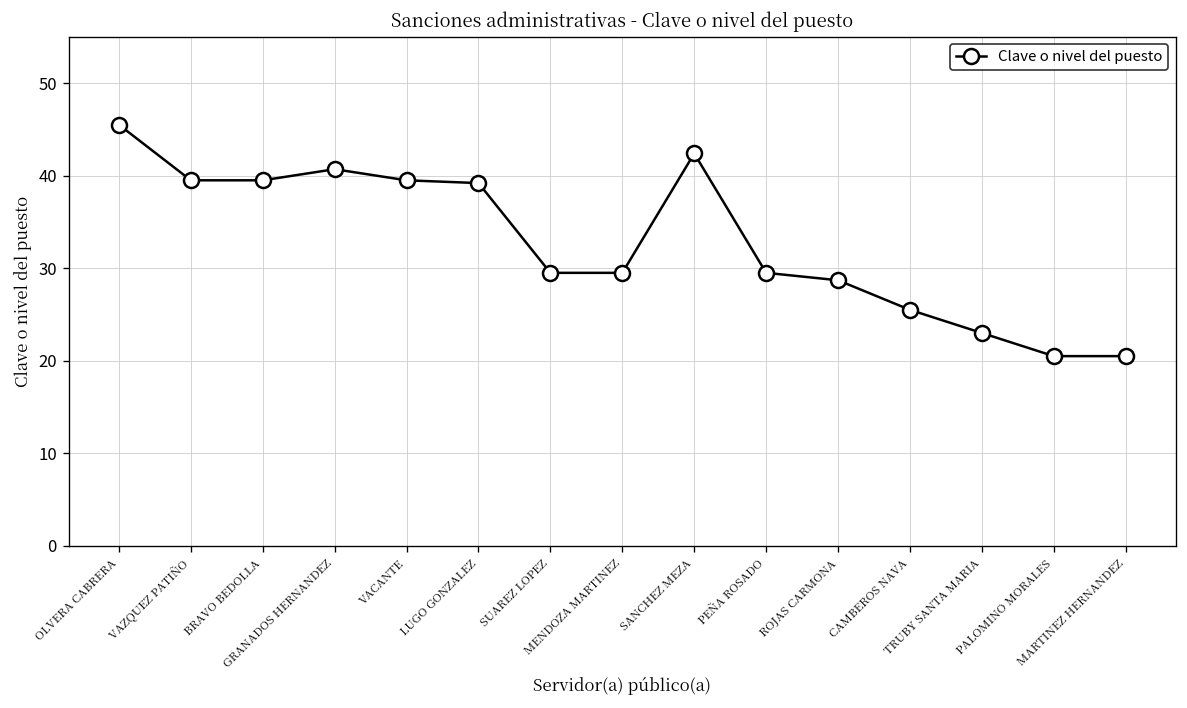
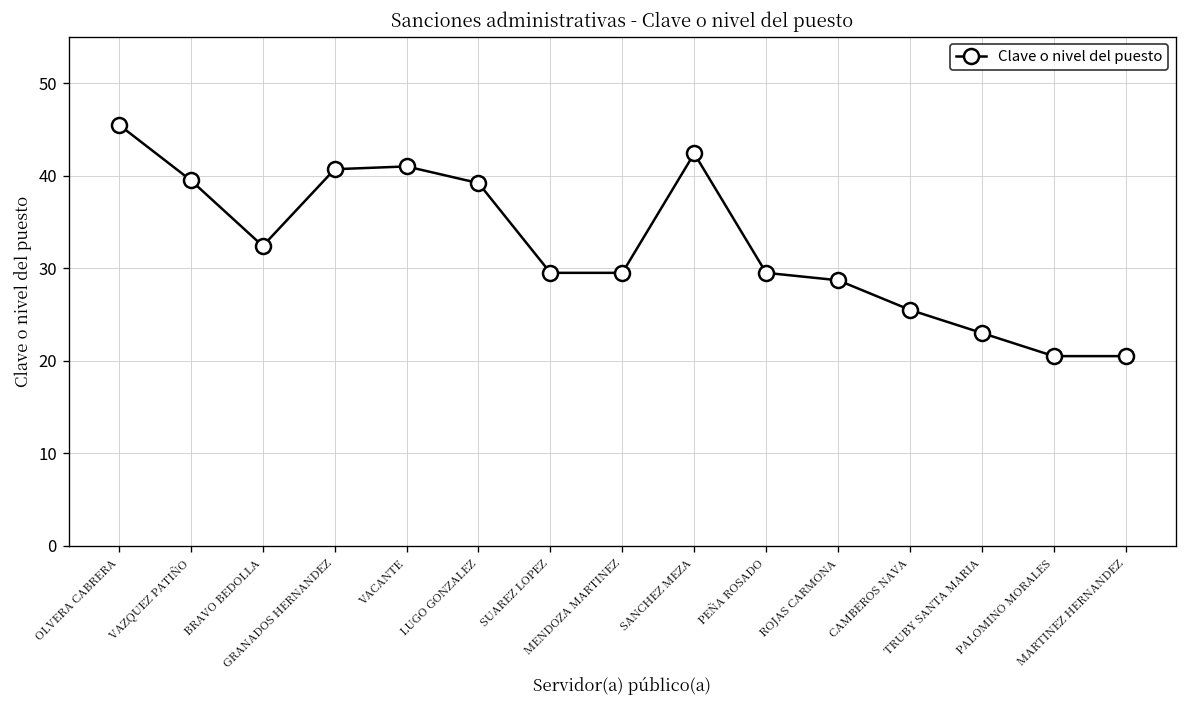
BRAVO BEDOLLA: 40 -> 32
VACANTE: 40 -> 41
